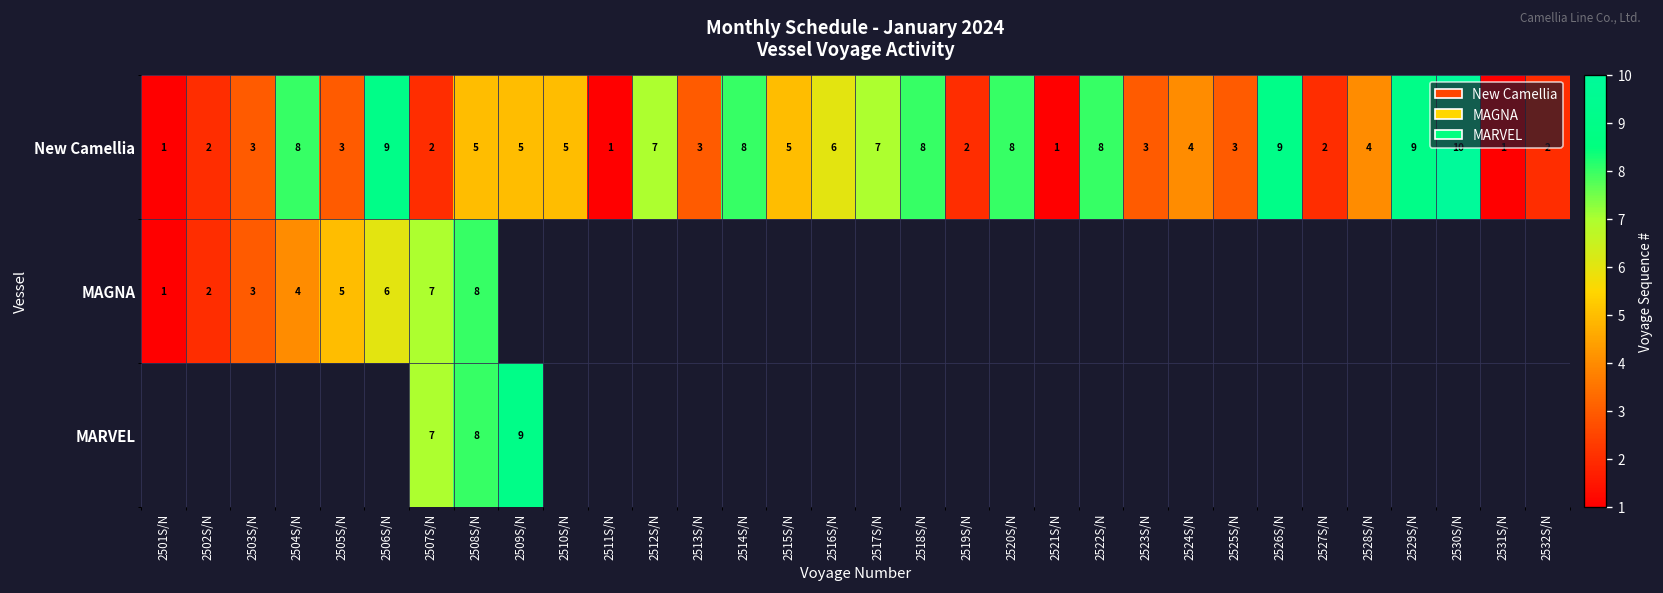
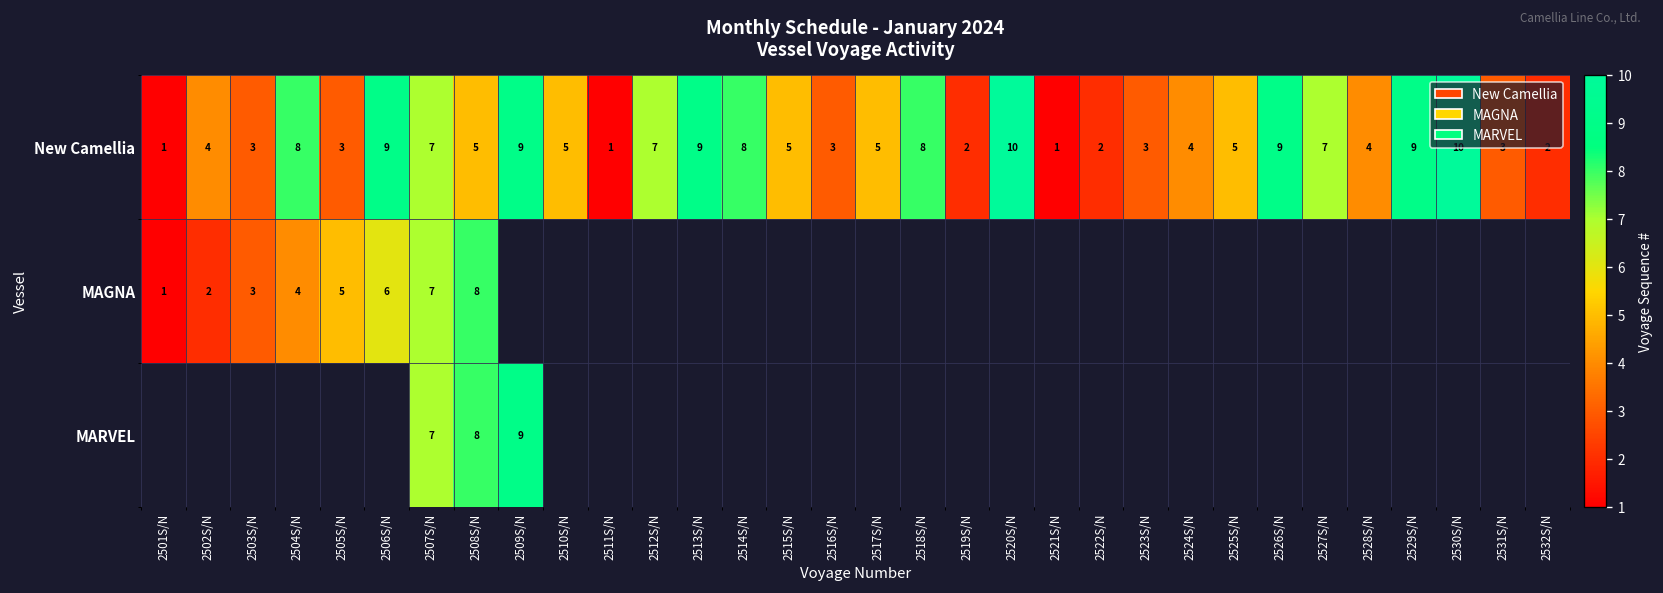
New Camellia, 2502S/N: 2 -> 4
New Camellia, 2507S/N: 2 -> 7
New Camellia, 2509S/N: 5 -> 9
New Camellia, 2513S/N: 3 -> 9
New Camellia, 2516S/N: 6 -> 3
New Camellia, 2517S/N: 7 -> 5
New Camellia, 2520S/N: 8 -> 10
New Camellia, 2522S/N: 8 -> 2
New Camellia, 2525S/N: 3 -> 5
New Camellia, 2527S/N: 2 -> 7
New Camellia, 2531S/N: 1 -> 3
